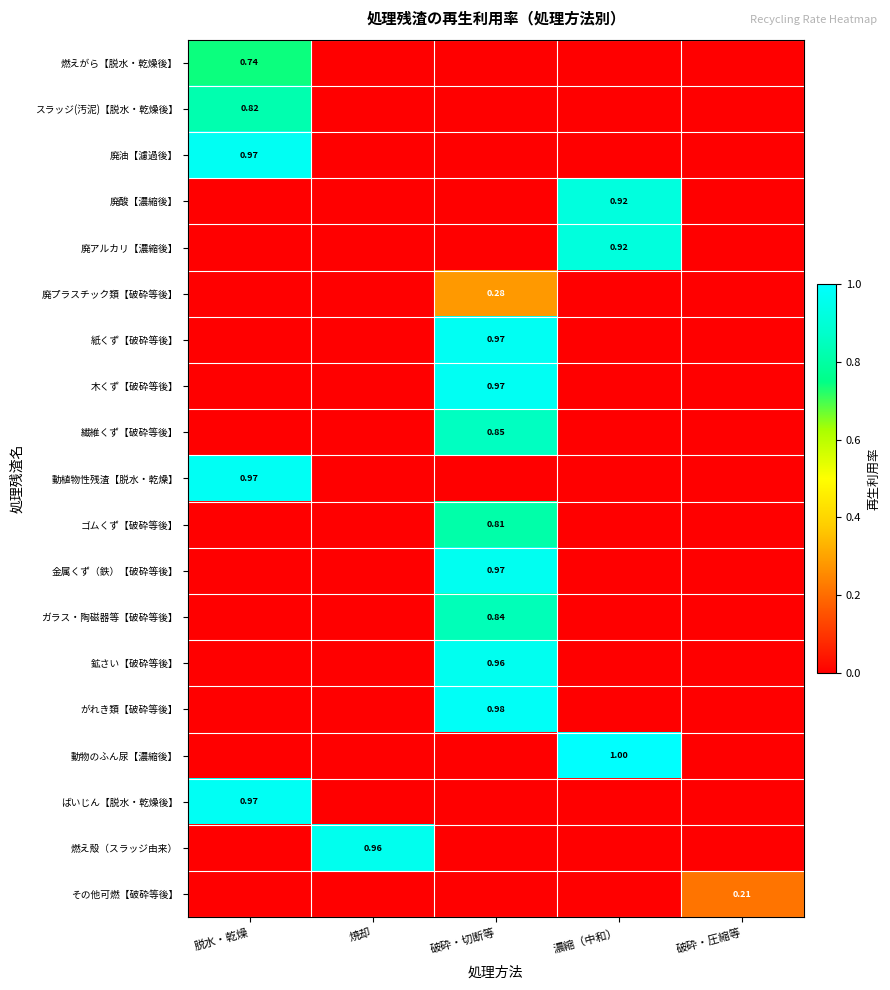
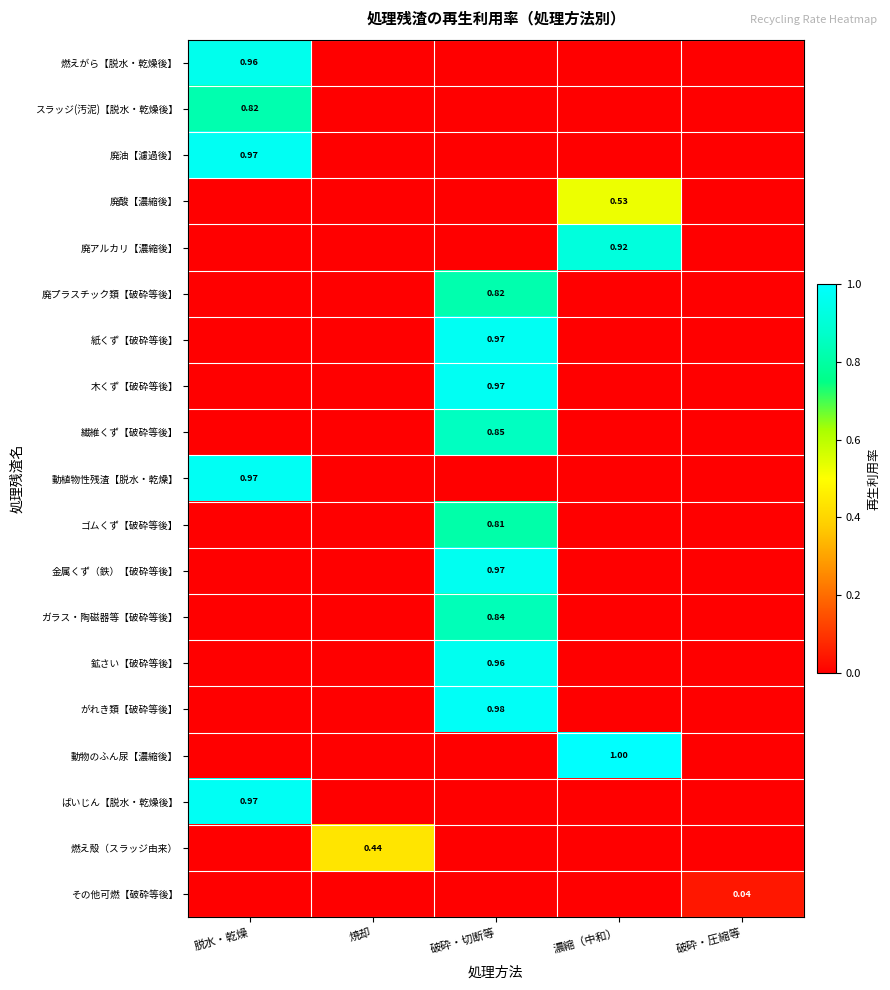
燃えがら【脱水・乾燥後】, 脱水・乾燥: 0.74 -> 0.96
廃酸【濃縮後】, 濃縮（中和）: 0.92 -> 0.53
廃プラスチック類【破砕等後】, 破砕・切断等: 0.28 -> 0.82
燃え殻（スラッジ由来）, 焼却: 0.96 -> 0.44
その他可燃【破砕等後】, 破砕・圧縮等: 0.21 -> 0.04
